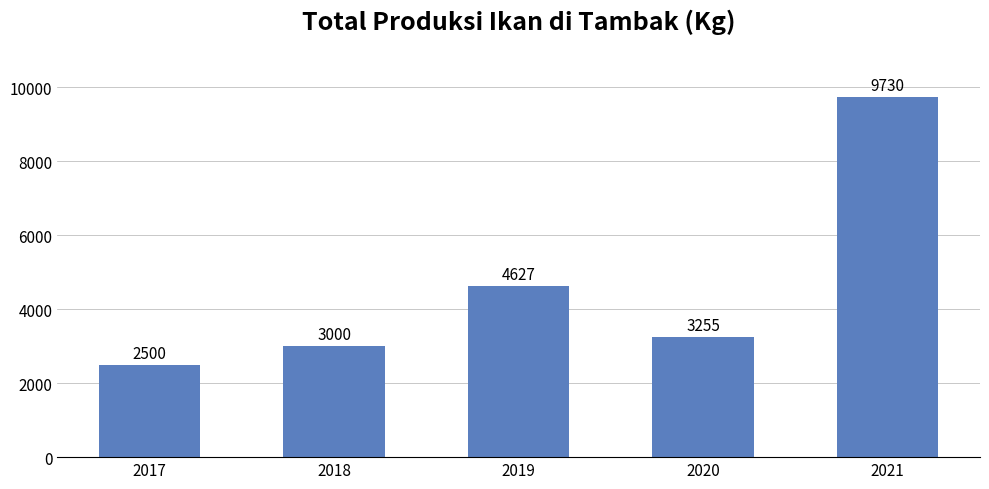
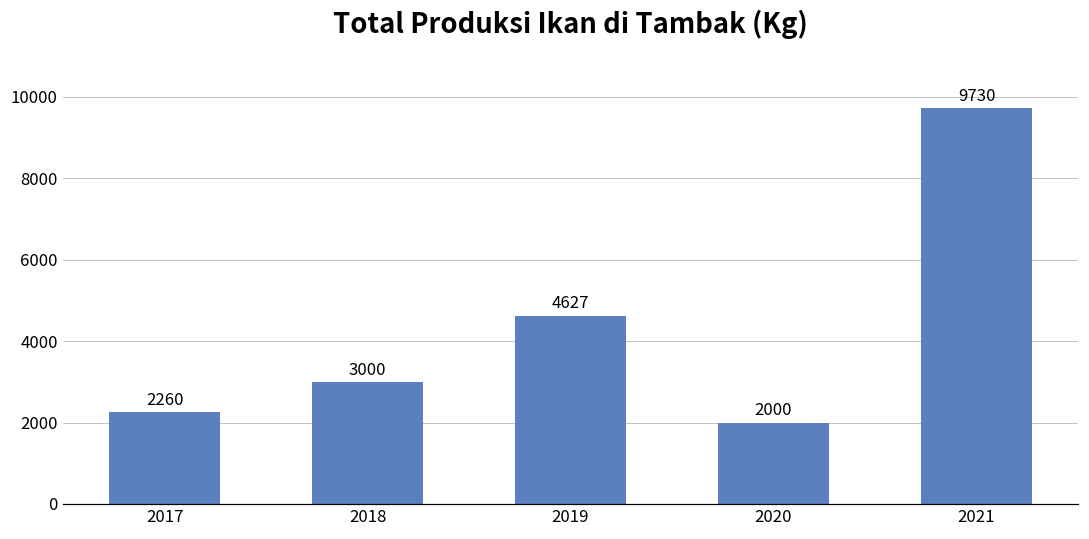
2017: 2500 -> 2260
2020: 3255 -> 2000
